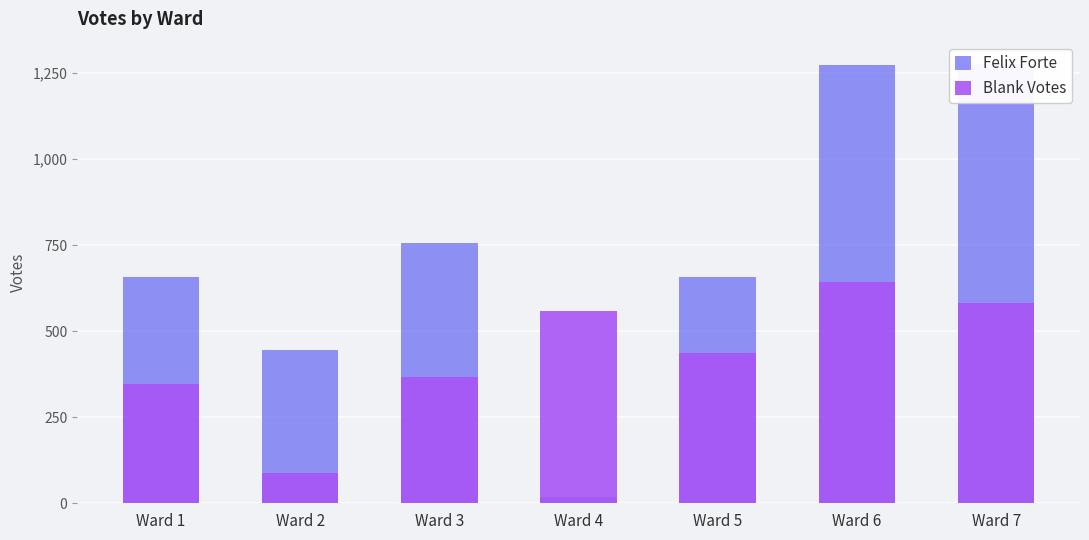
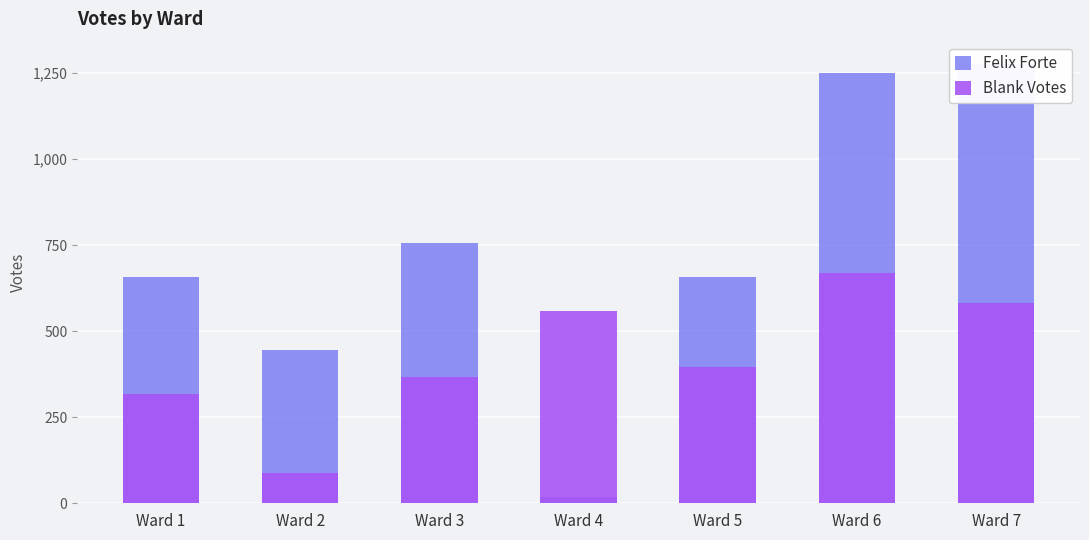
Blank Votes, Ward 1: 350 -> 320
Blank Votes, Ward 5: 440 -> 400
Felix Forte, Ward 6: 1,270 -> 1,250
Blank Votes, Ward 6: 640 -> 670
